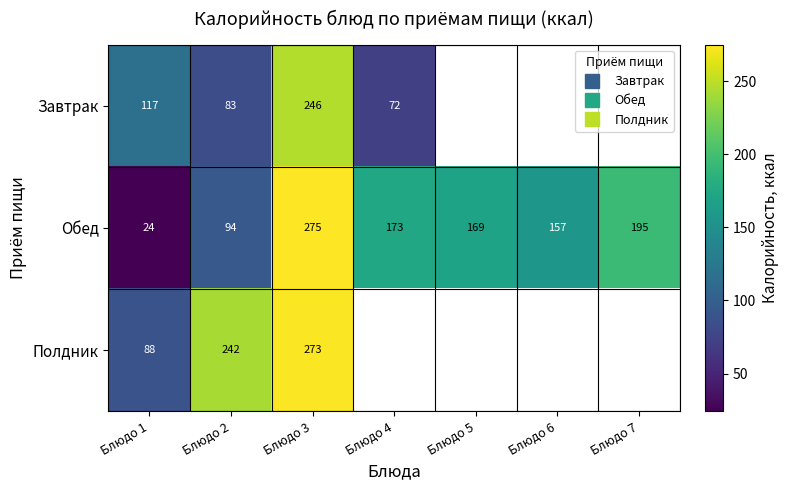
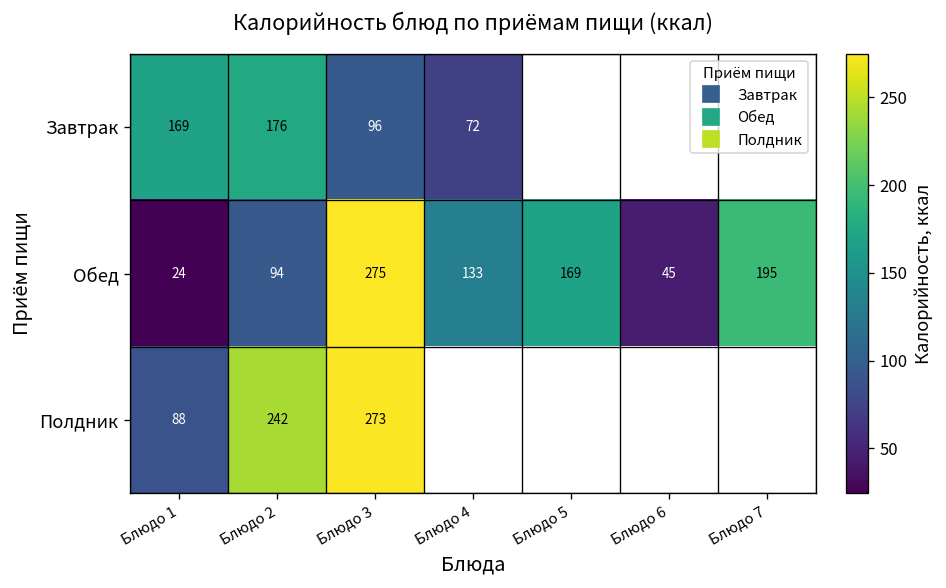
Завтрак, Блюдо 1: 117 -> 169
Завтрак, Блюдо 2: 83 -> 176
Завтрак, Блюдо 3: 246 -> 96
Обед, Блюдо 4: 173 -> 133
Обед, Блюдо 6: 157 -> 45
